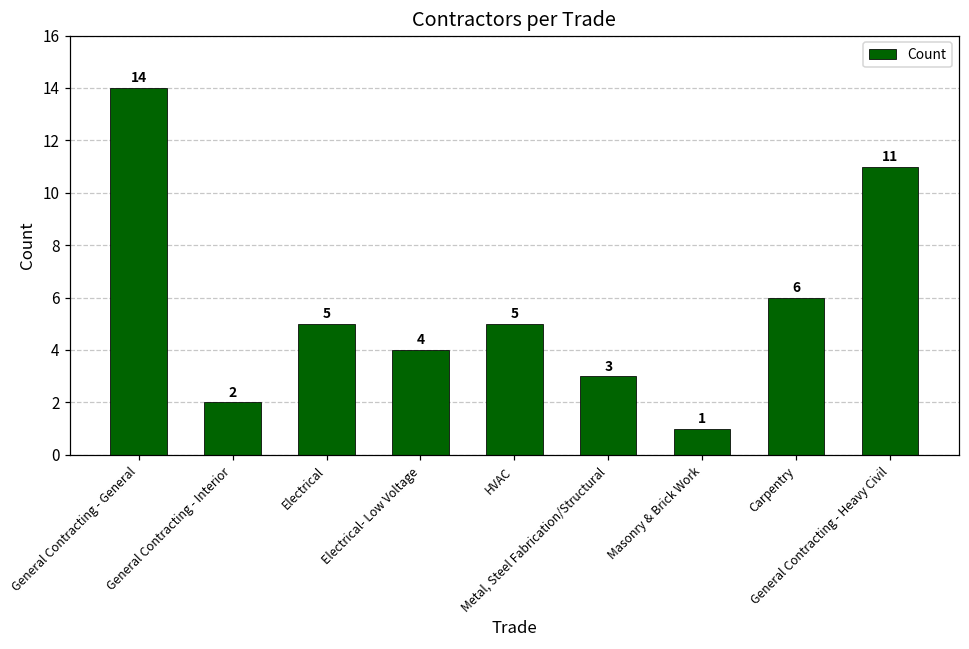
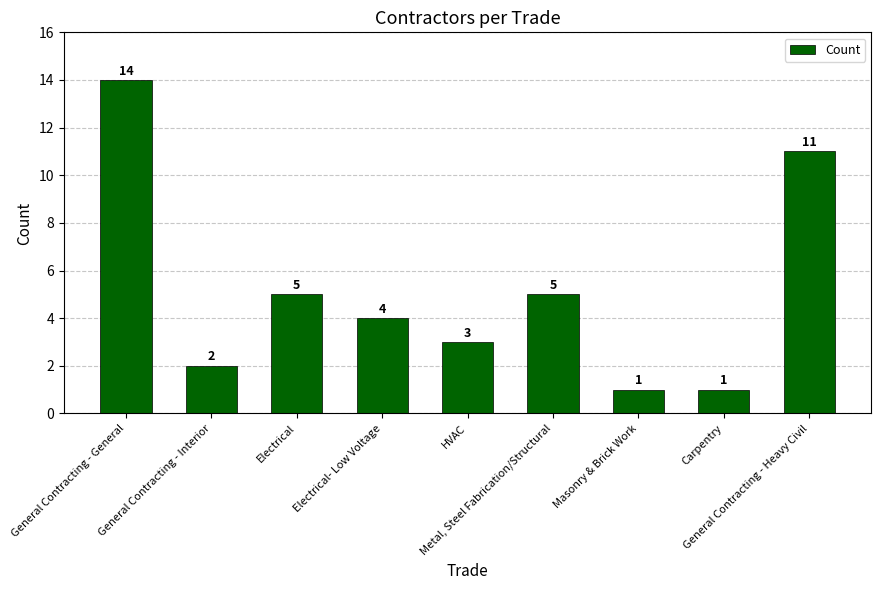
HVAC: 5 -> 3
Metal, Steel Fabrication/Structural: 3 -> 5
Carpentry: 6 -> 1
